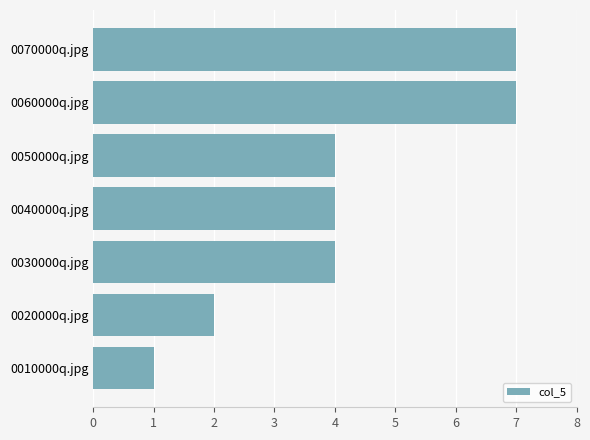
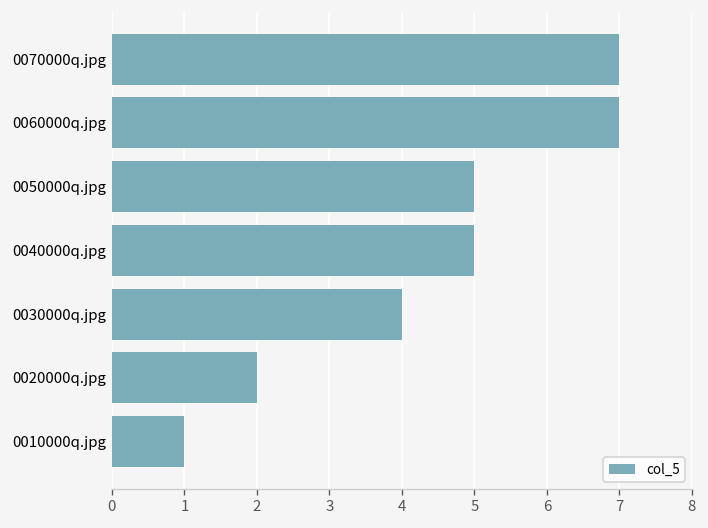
0050000q.jpg: 4 -> 5
0040000q.jpg: 4 -> 5
